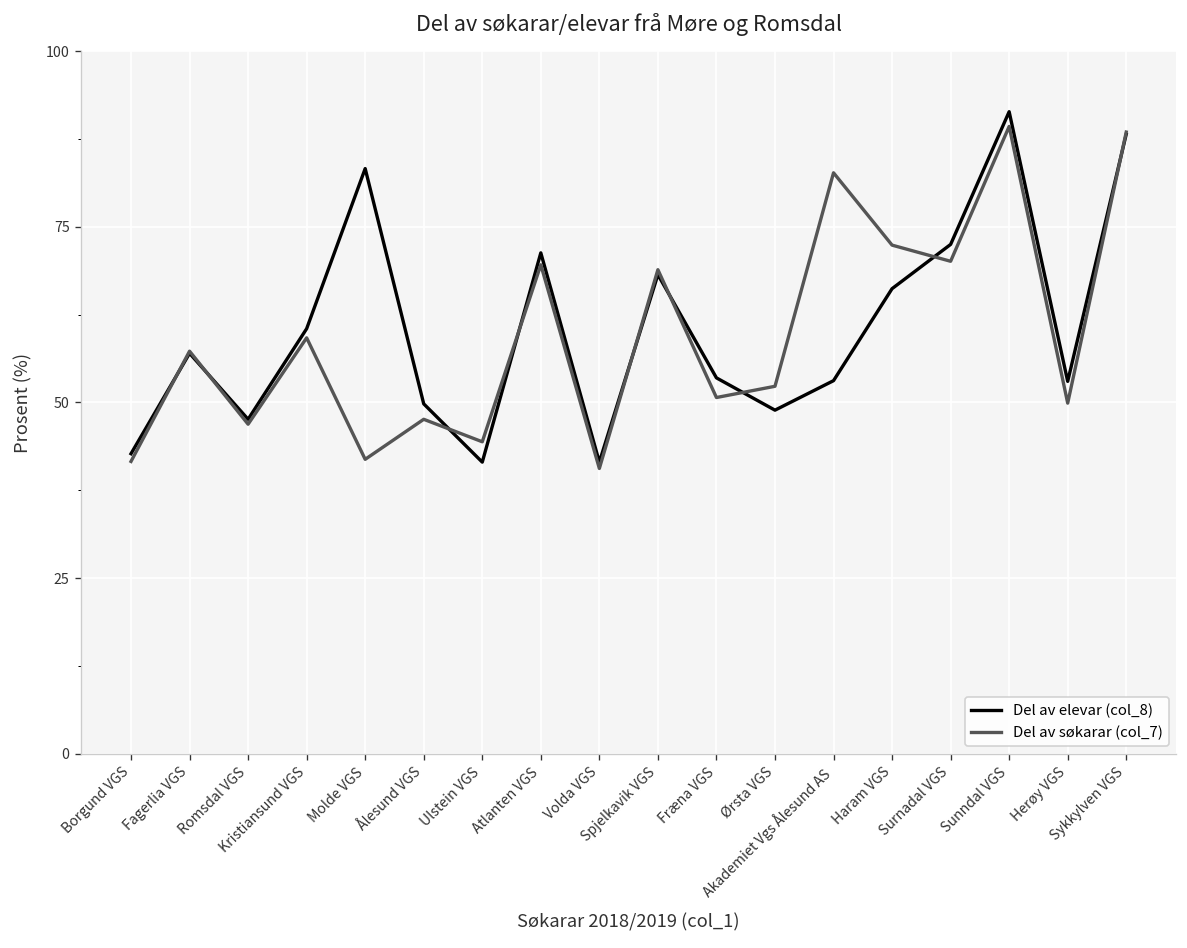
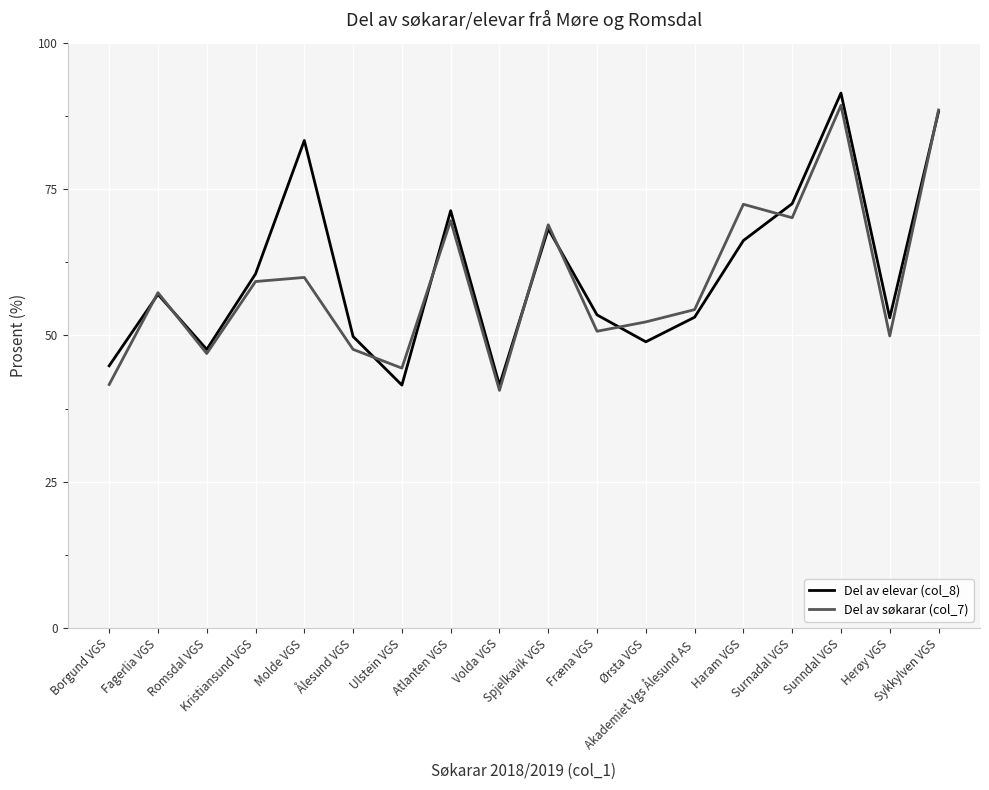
Del av elevar (col_8), Borgund VGS: 43 -> 45
Del av søkarar (col_7), Molde VGS: 42 -> 60
Del av søkarar (col_7), Akademiet Vgs Ålesund AS: 83 -> 54
